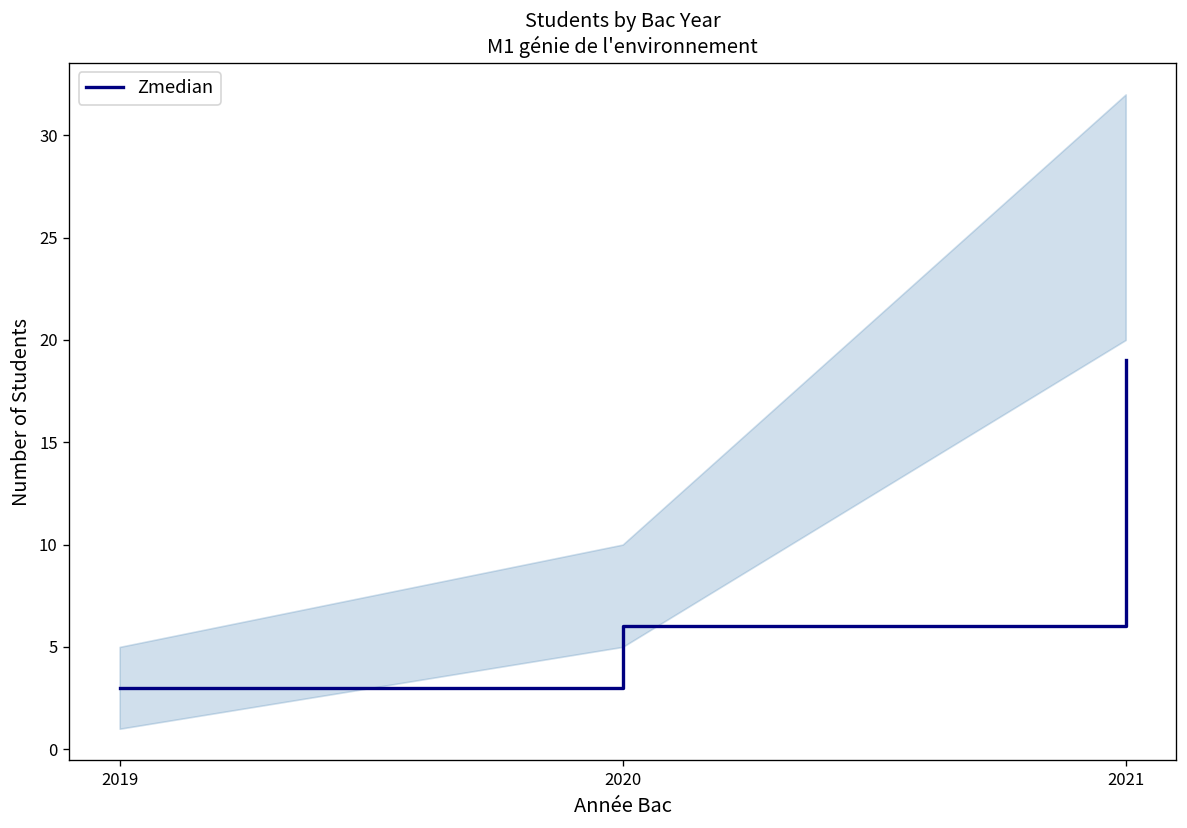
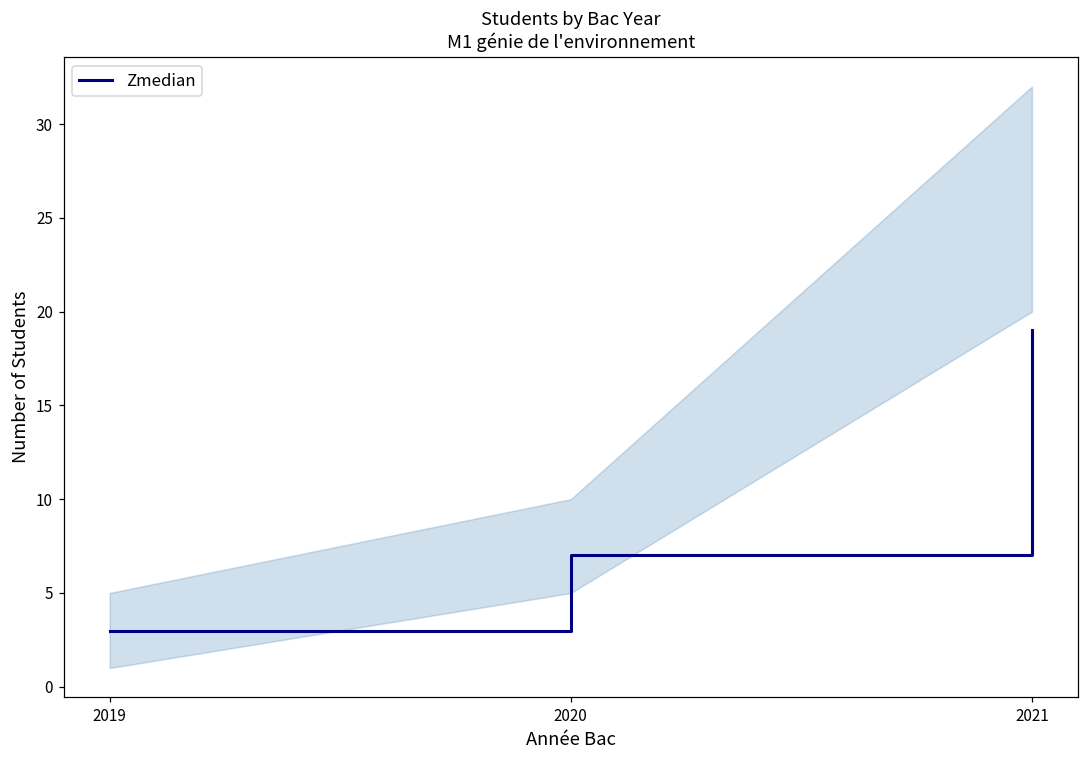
Zmedian, 2020: 6 -> 7
